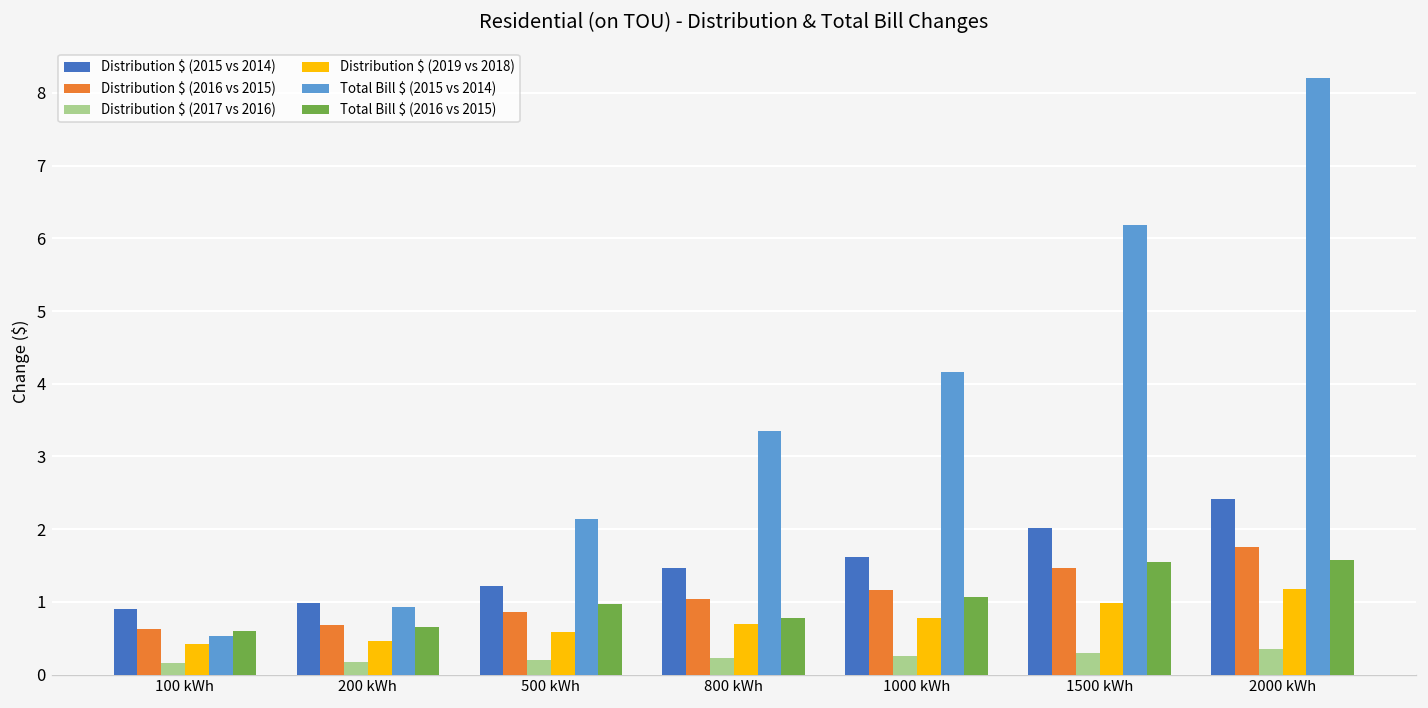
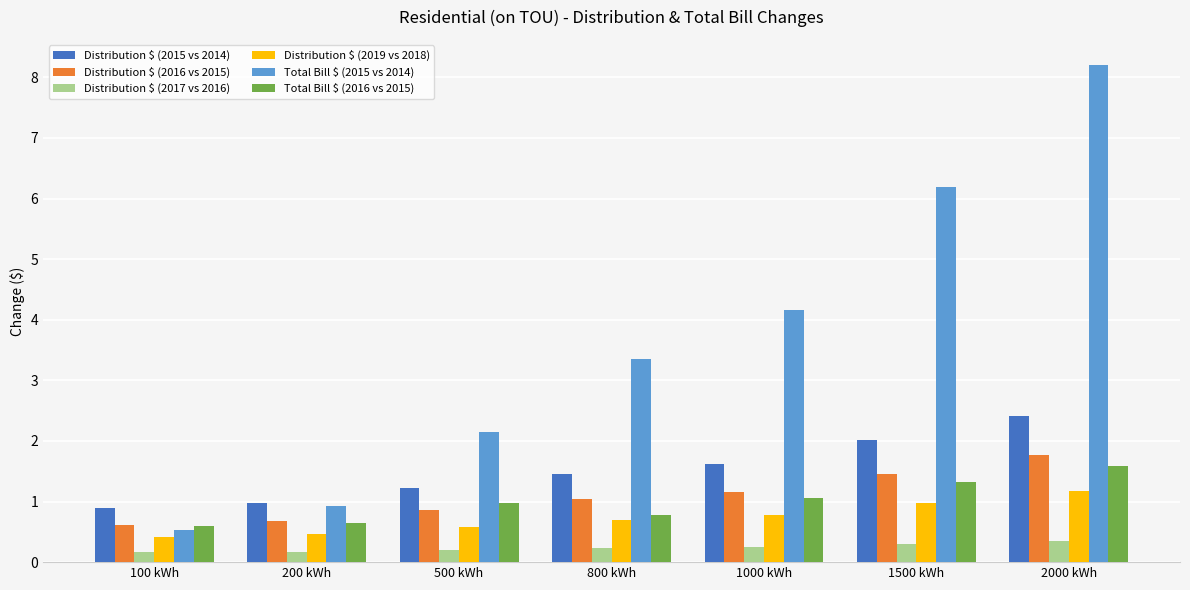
Total Bill $ (2016 vs 2015), 1500 kWh: 1.5 -> 1.3
